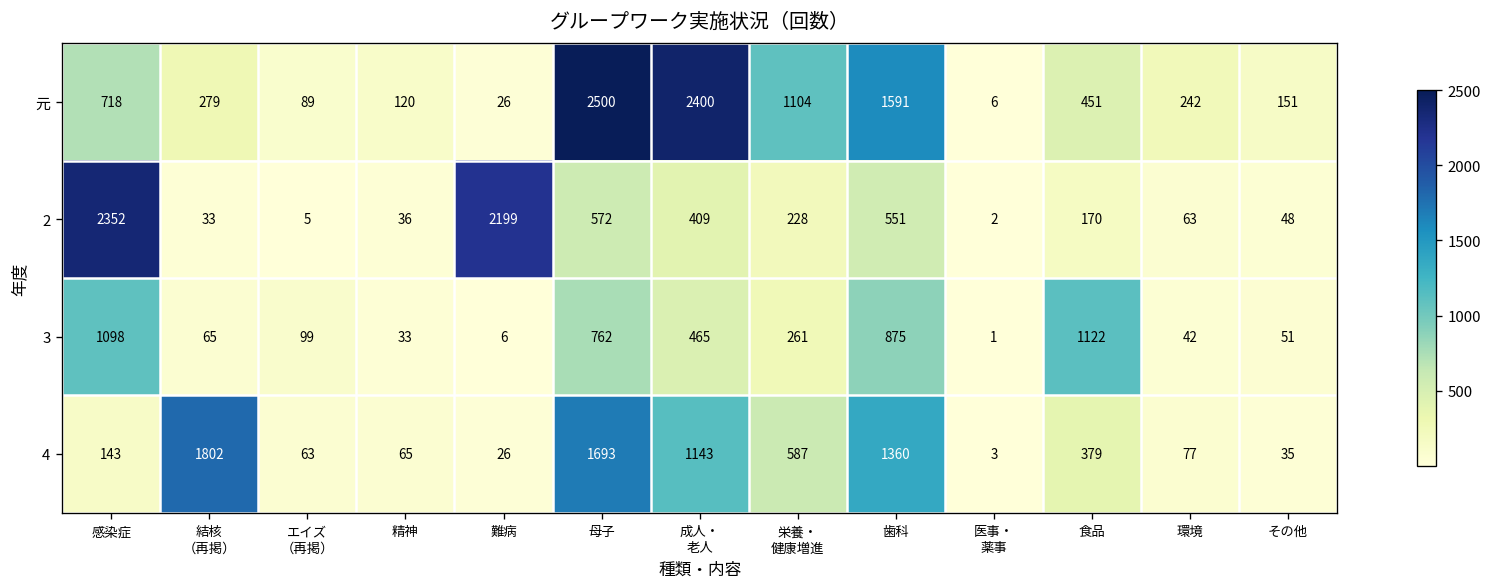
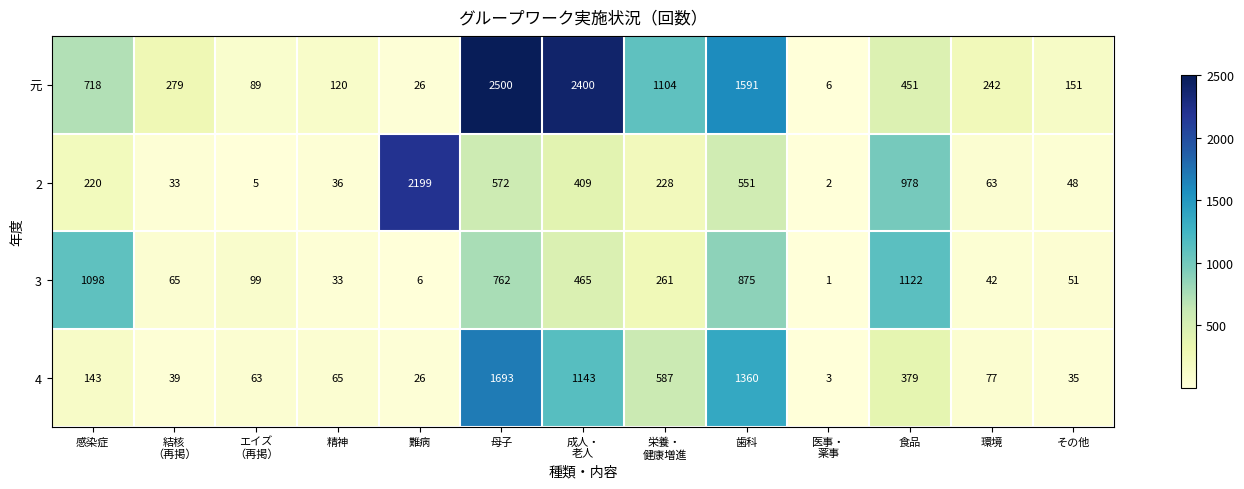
2, 感染症: 2352 -> 220
2, 食品: 170 -> 978
4, 結核 （再掲）: 1802 -> 39
